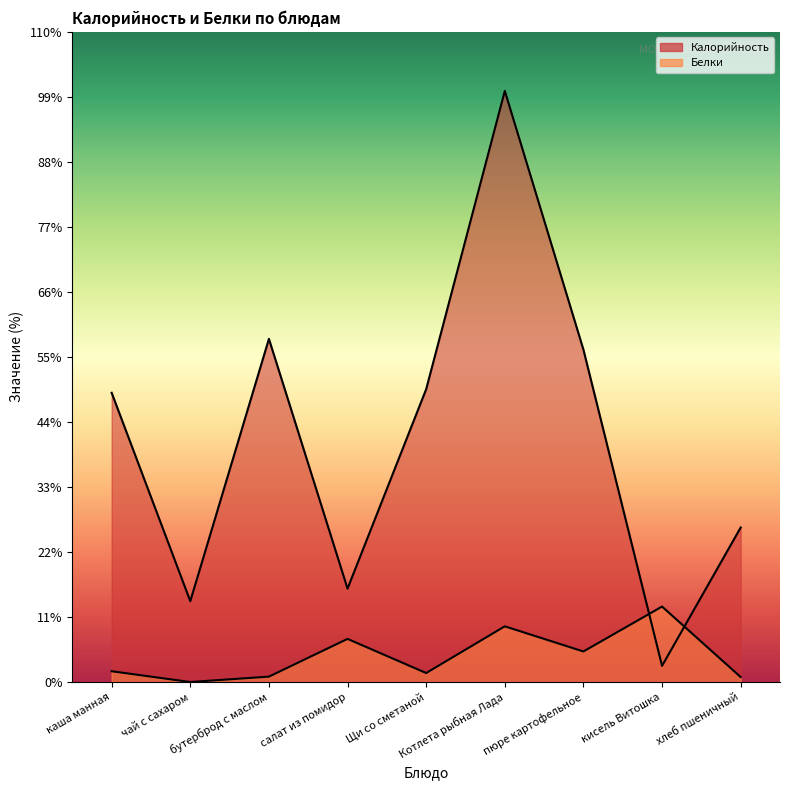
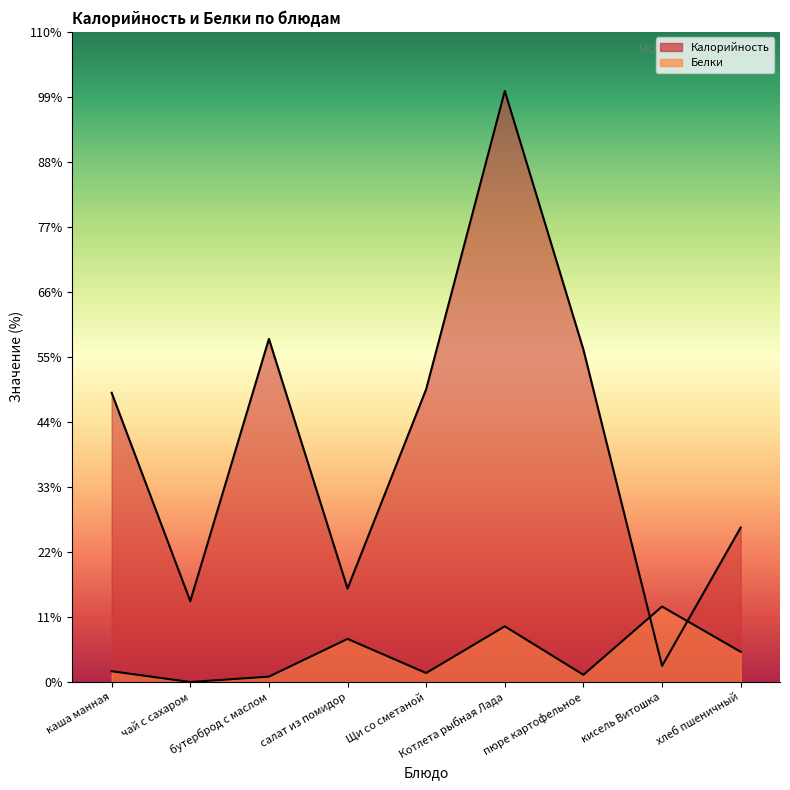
Белки, пюре картофельное: 5% -> 1%
Белки, хлеб пшеничный: 1% -> 5%
